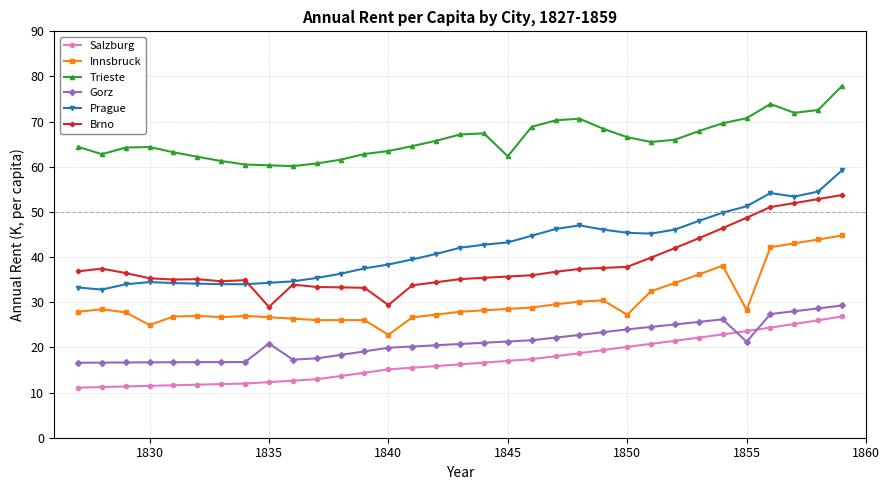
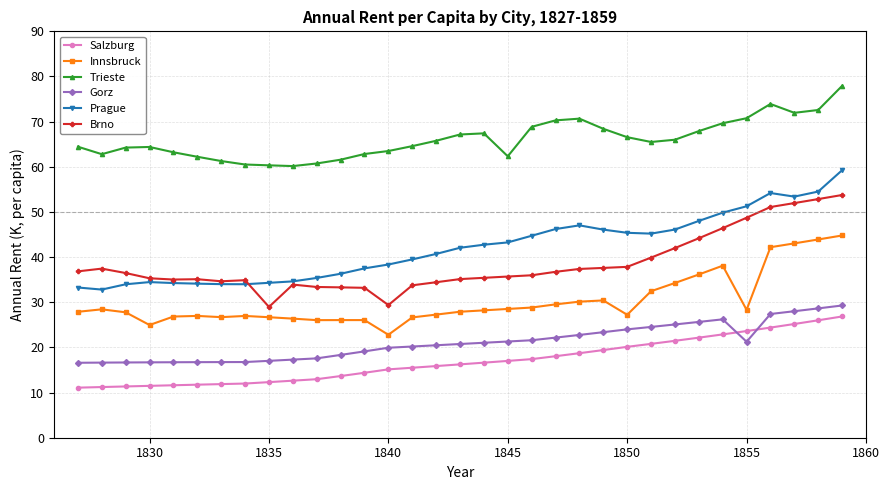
Gorz, 1835: 21 -> 17
